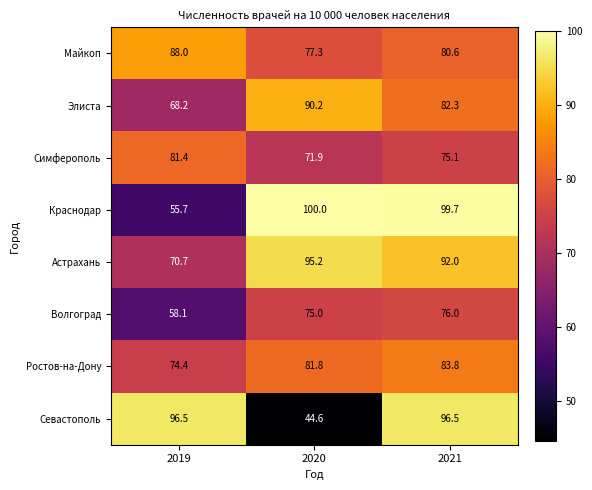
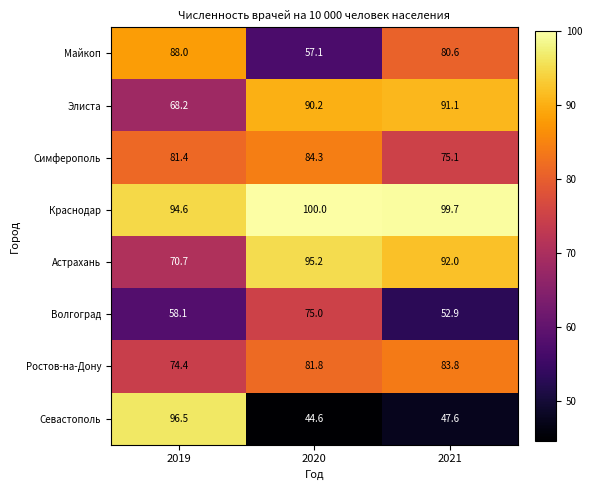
Майкоп, 2020: 77.3 -> 57.1
Элиста, 2021: 82.3 -> 91.1
Симферополь, 2020: 71.9 -> 84.3
Краснодар, 2019: 55.7 -> 94.6
Волгоград, 2021: 76.0 -> 52.9
Севастополь, 2021: 96.5 -> 47.6
